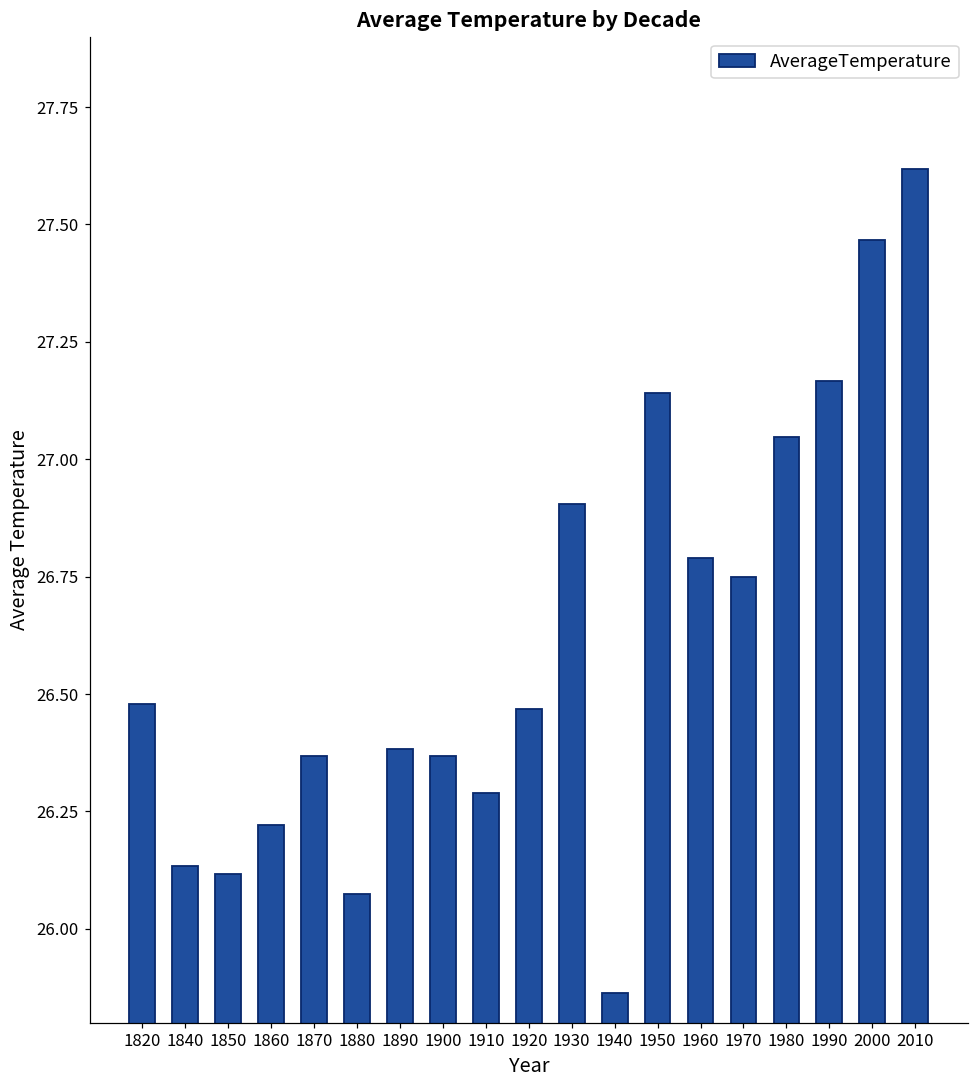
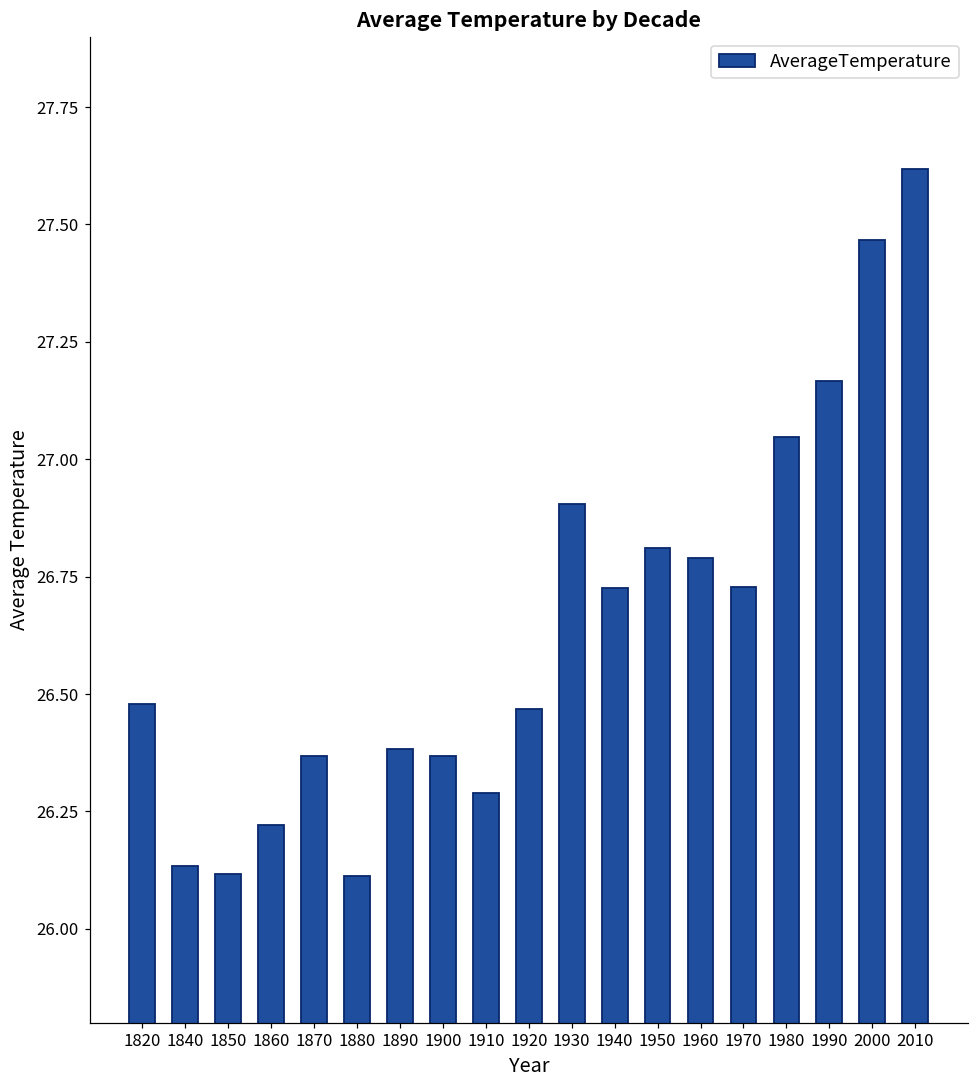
1880: 26.07 -> 26.11
1940: 25.86 -> 26.73
1950: 27.14 -> 26.81
1970: 26.75 -> 26.73
